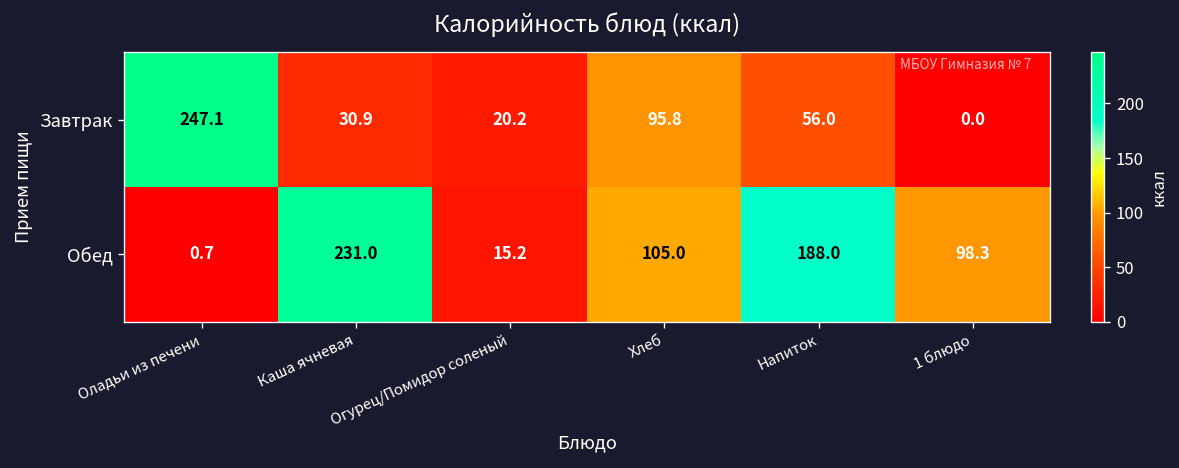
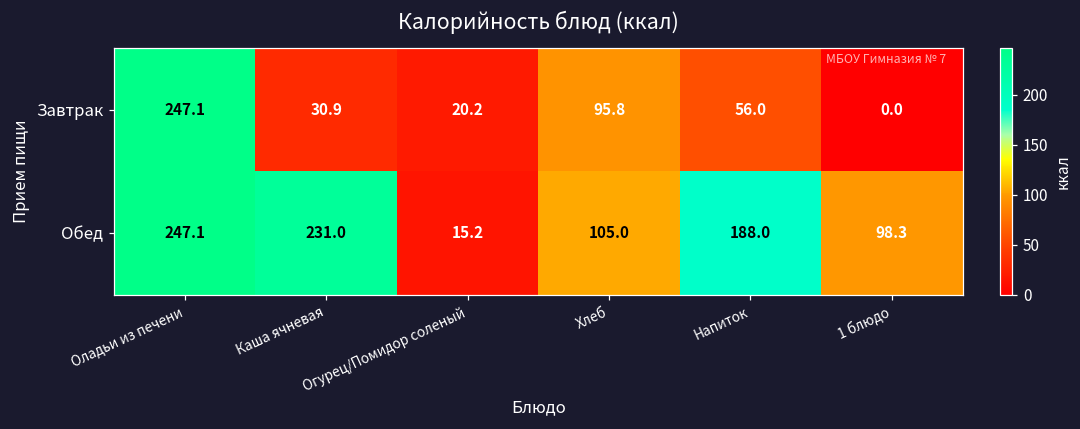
Обед, Оладьи из печени: 0.7 -> 247.1
